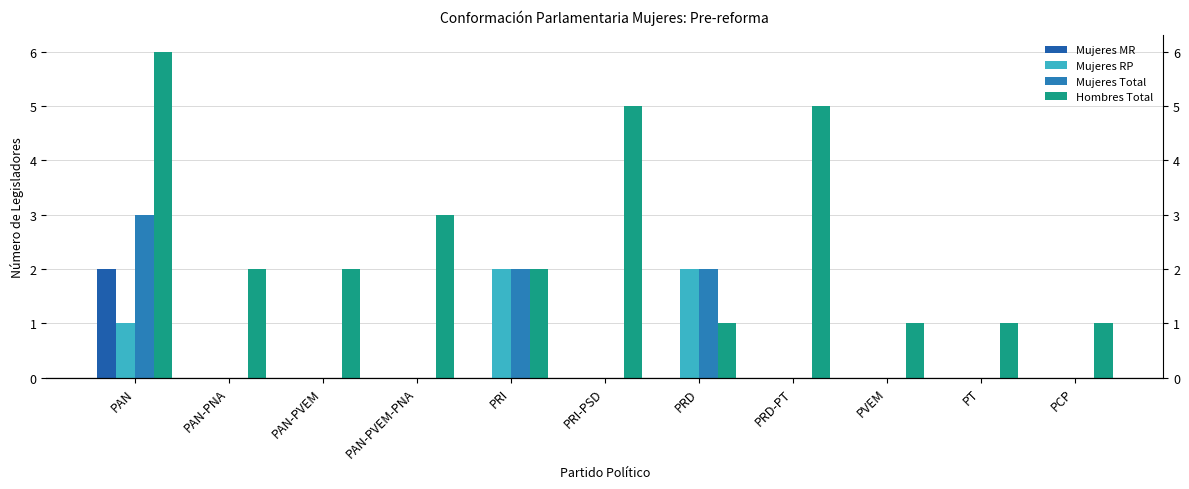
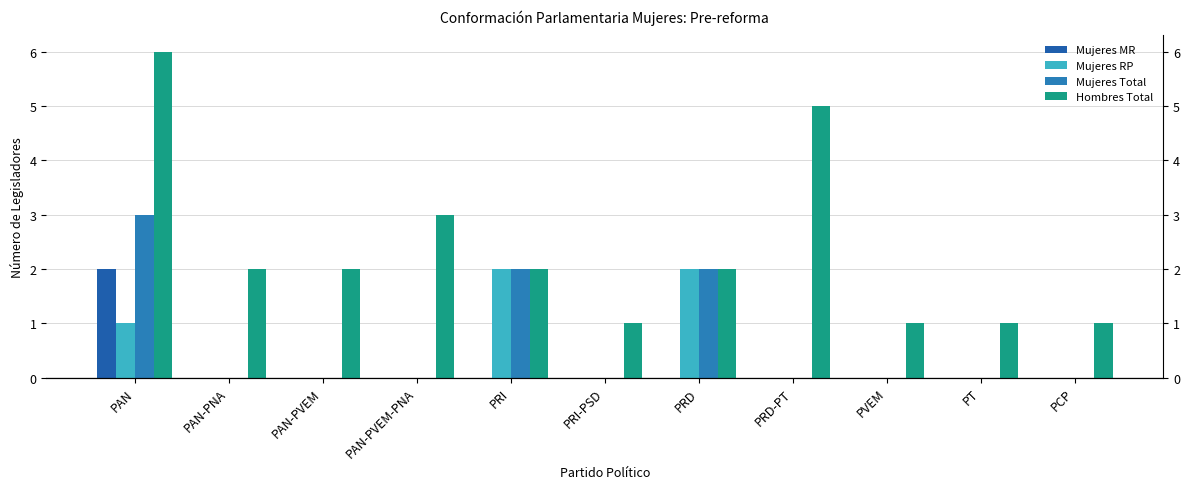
Hombres Total, PRI-PSD: 5 -> 1
Hombres Total, PRD: 1 -> 2
